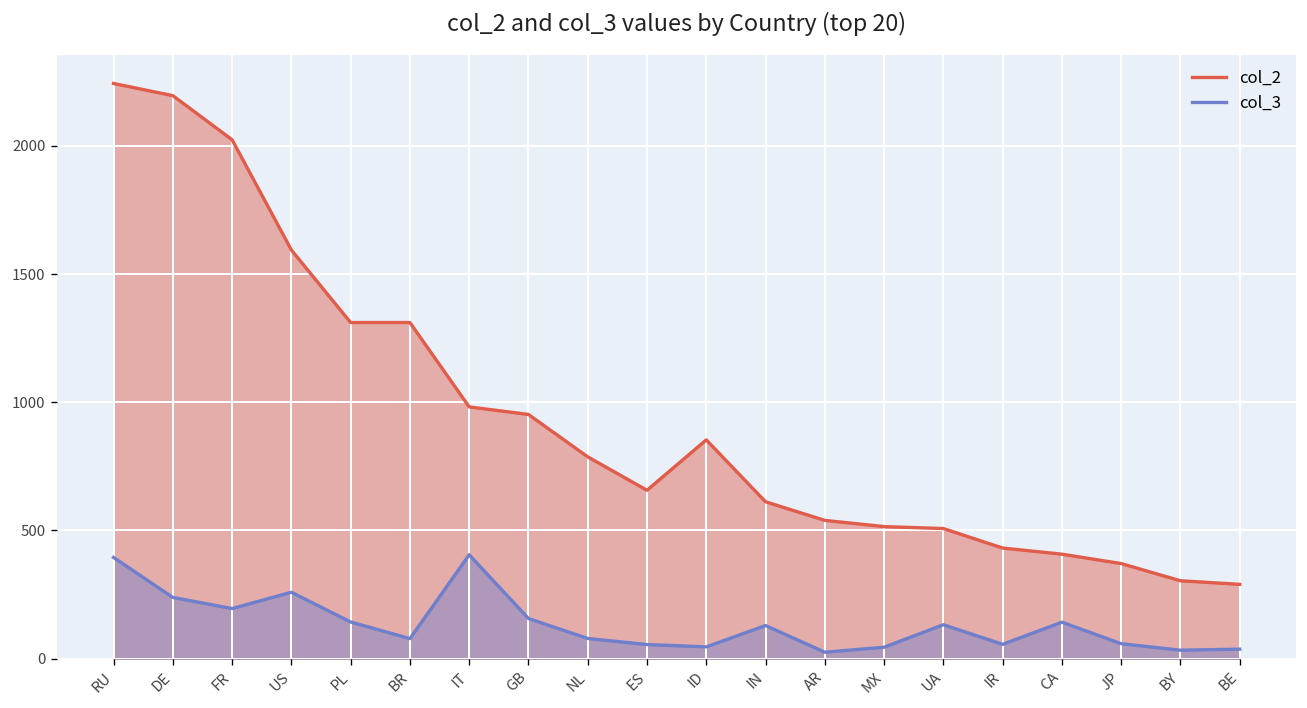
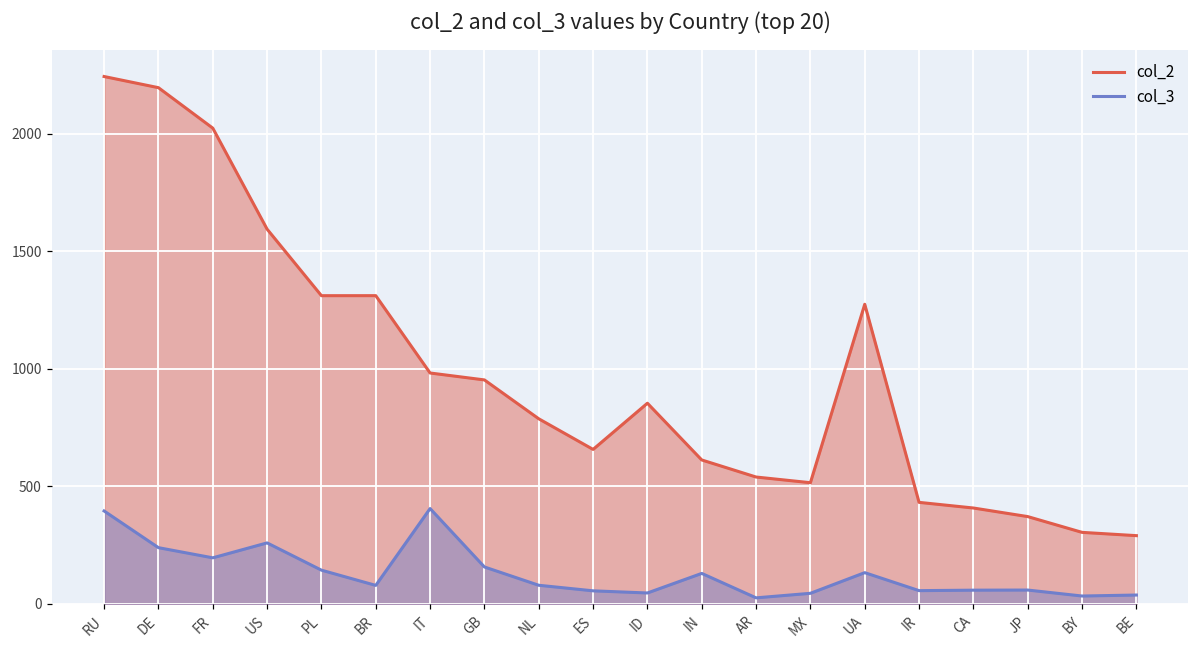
col_2, UA: 510 -> 1270
col_3, CA: 140 -> 60
